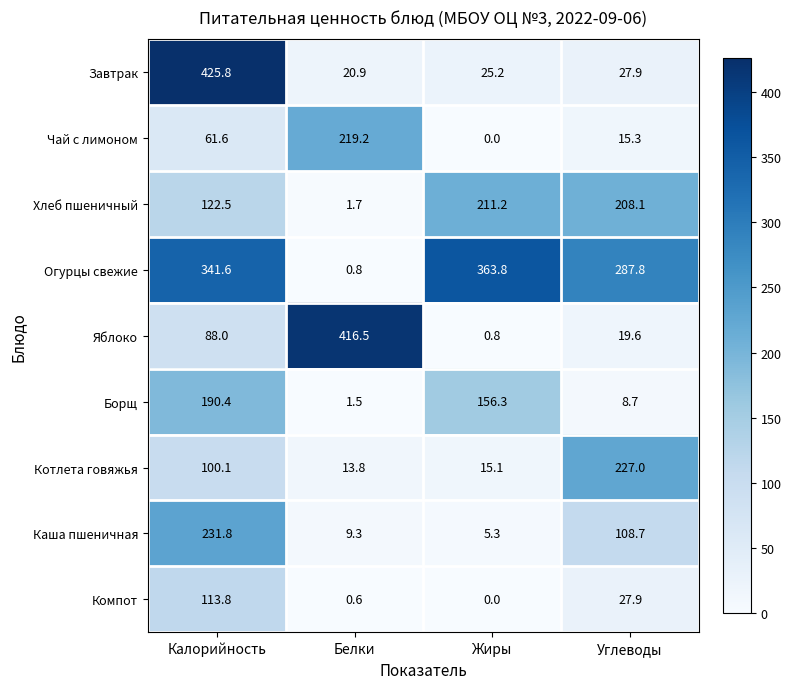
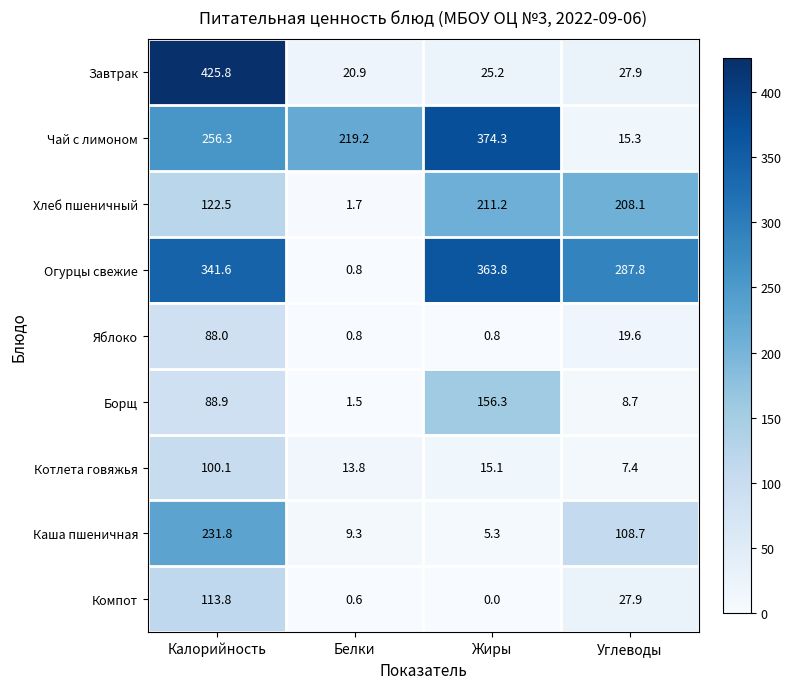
Чай с лимоном, Калорийность: 61.6 -> 256.3
Чай с лимоном, Жиры: 0.0 -> 374.3
Яблоко, Белки: 416.5 -> 0.8
Борщ, Калорийность: 190.4 -> 88.9
Котлета говяжья, Углеводы: 227.0 -> 7.4
